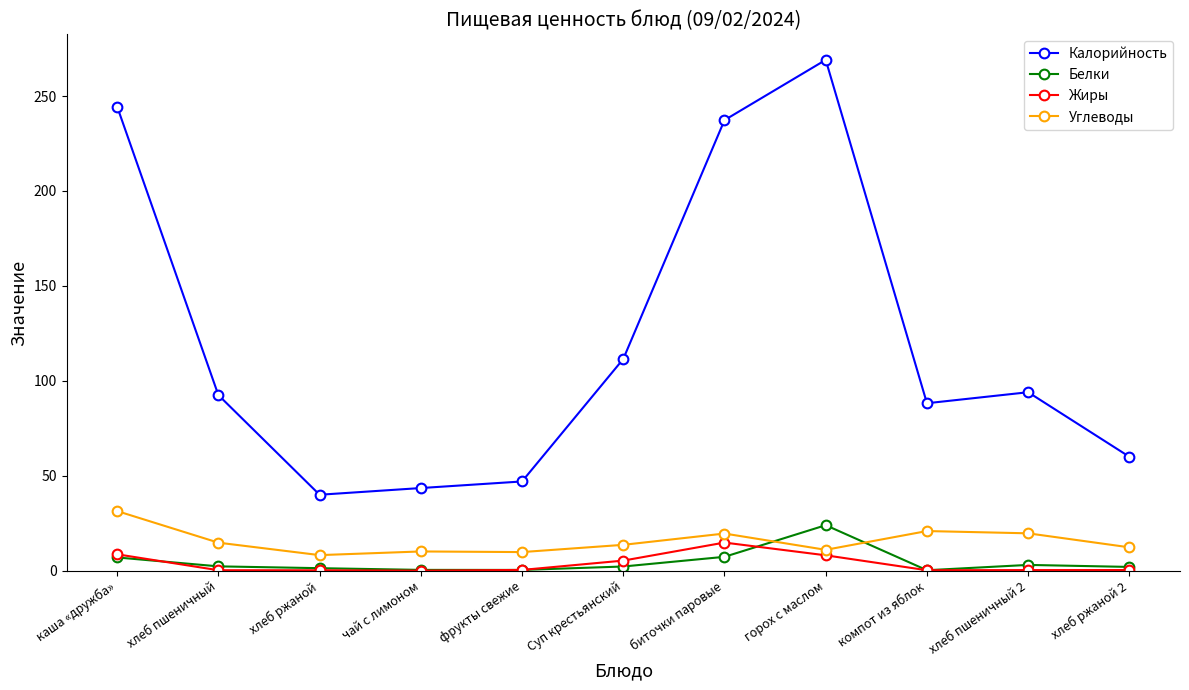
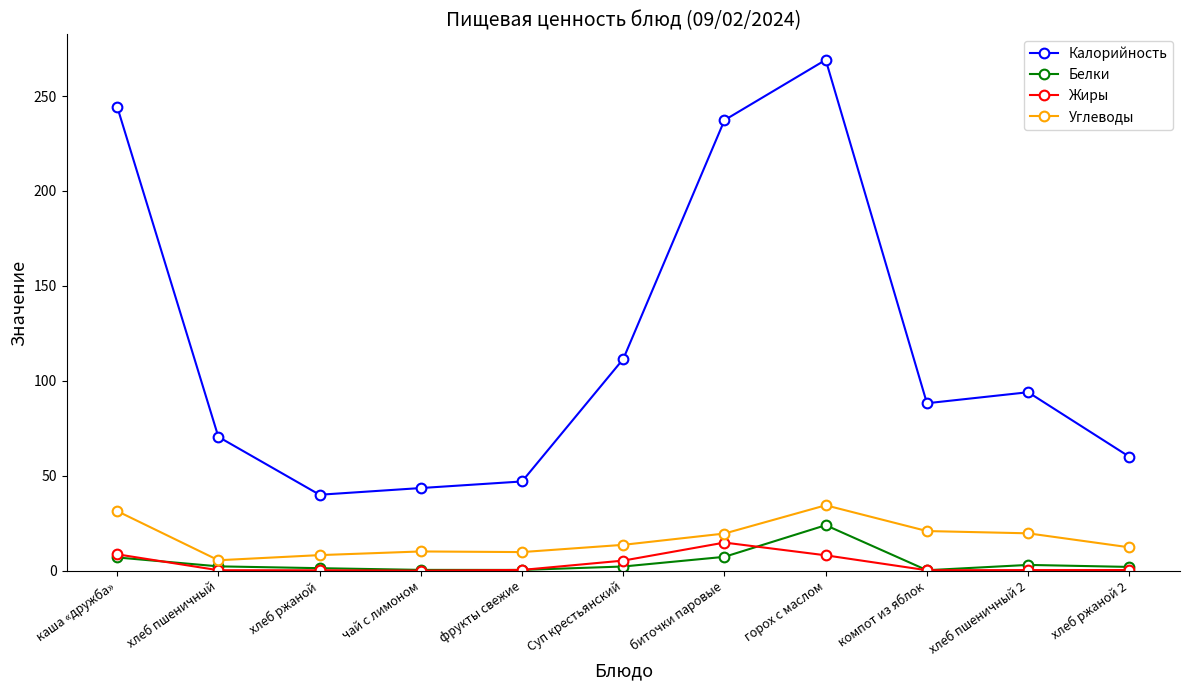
Калорийность, хлеб пшеничный: 93 -> 71
Углеводы, хлеб пшеничный: 15 -> 6
Углеводы, горох с маслом: 11 -> 34
